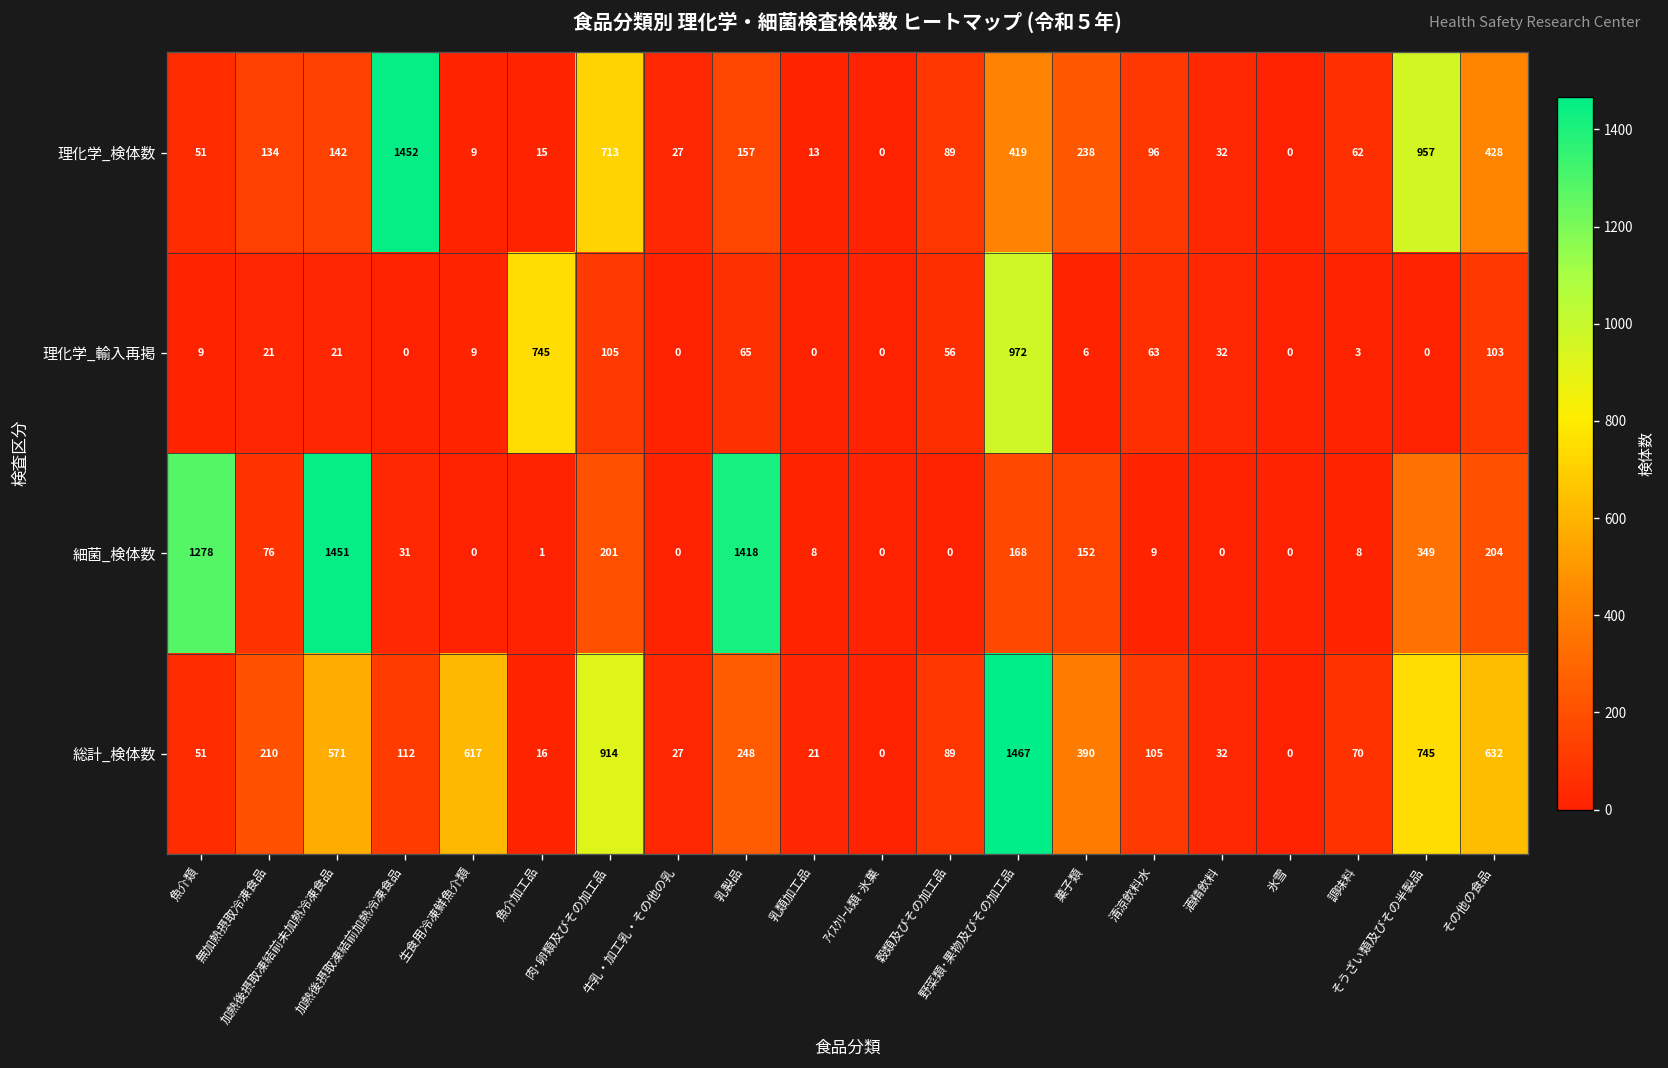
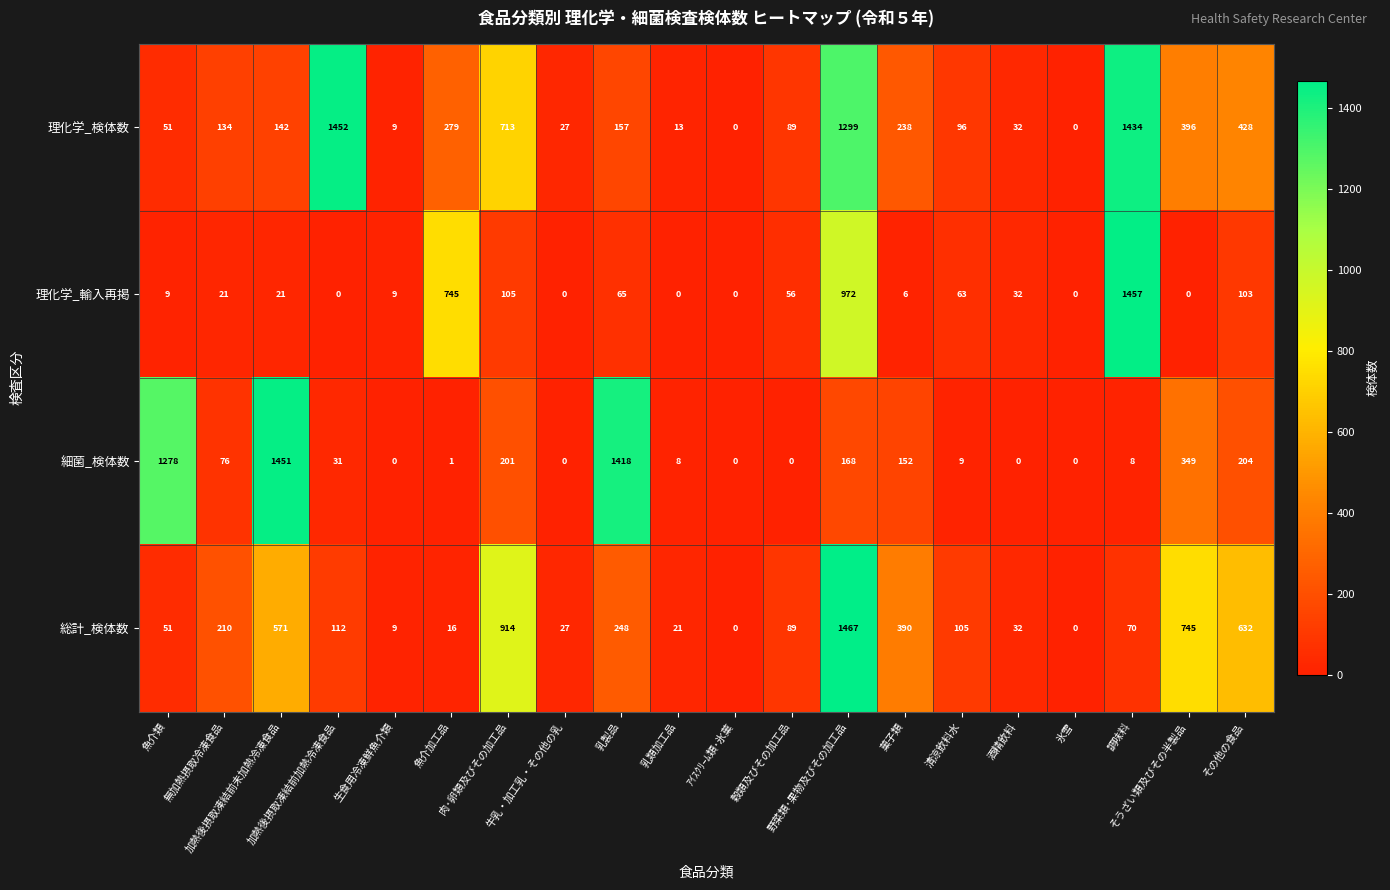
理化学_検体数, 魚介加工品: 15 -> 279
理化学_検体数, 野菜類･果物及びその加工品: 419 -> 1299
理化学_検体数, 調味料: 62 -> 1434
理化学_検体数, そうざい類及びその半製品: 957 -> 396
理化学_輸入再掲, 調味料: 3 -> 1457
総計_検体数, 生食用冷凍鮮魚介類: 617 -> 9
